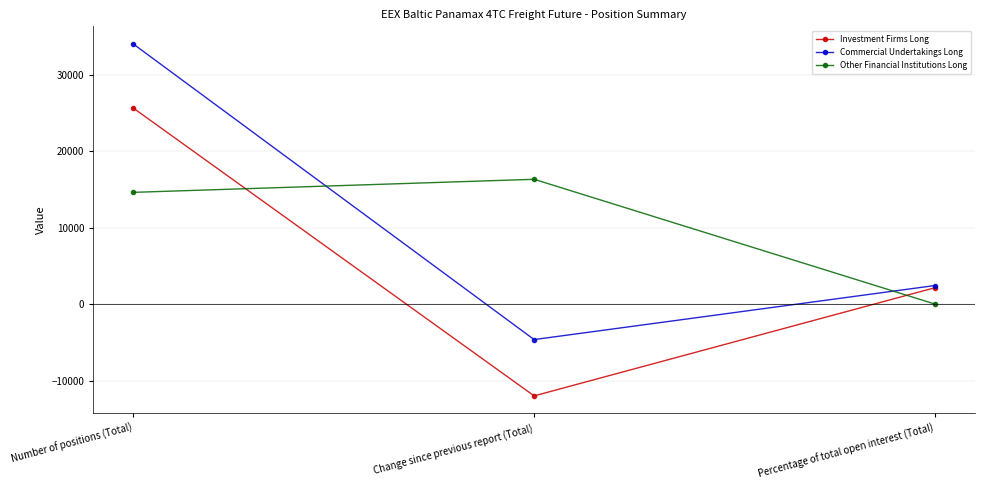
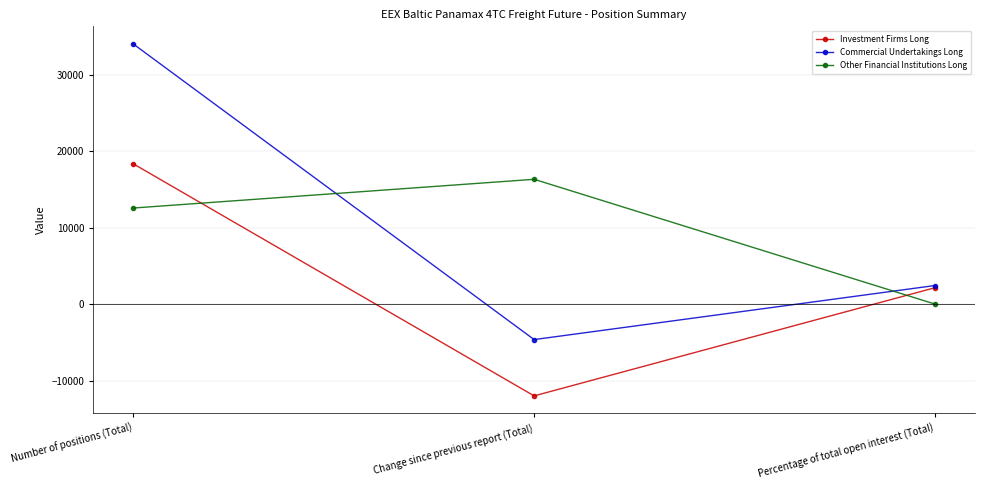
Investment Firms Long, Number of positions (Total): 26000 -> 18000
Other Financial Institutions Long, Number of positions (Total): 15000 -> 13000
